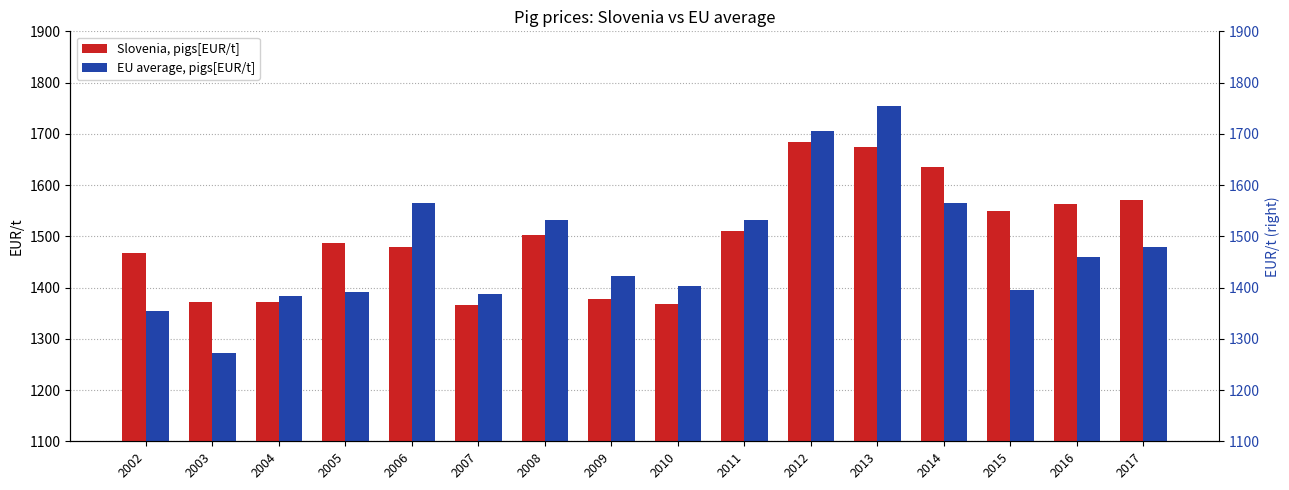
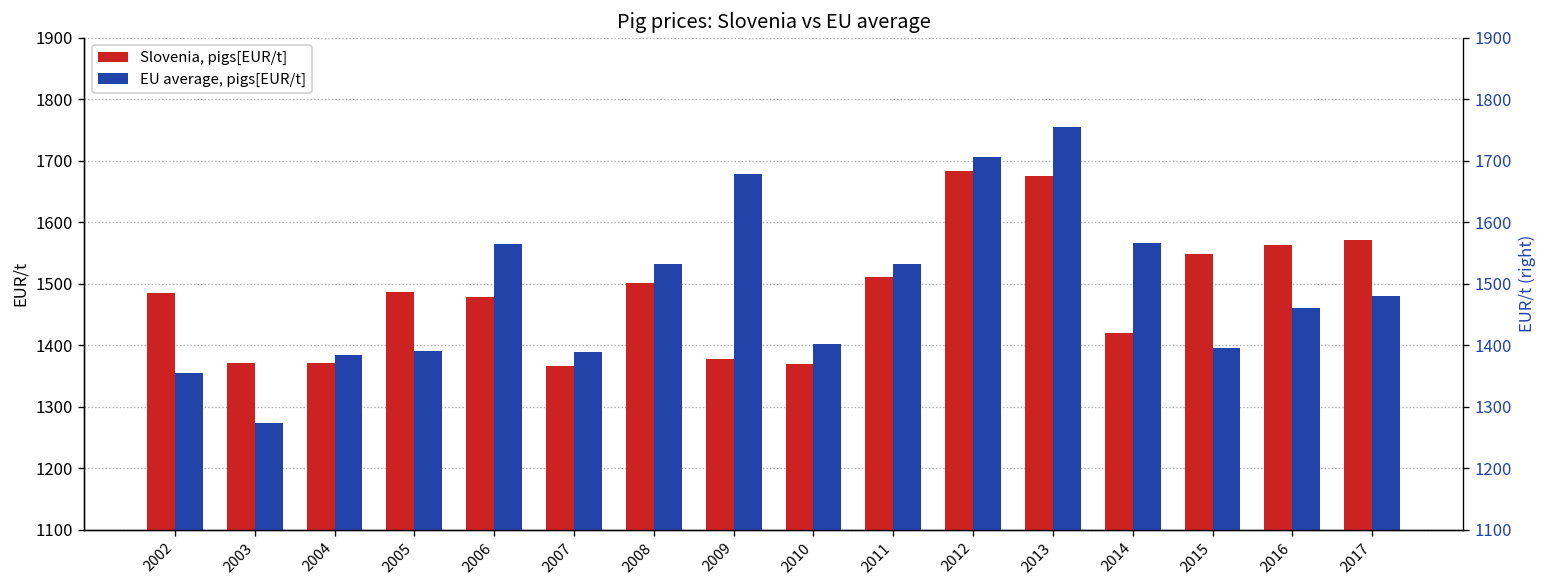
Slovenia, pigs[EUR/t], 2002: 1470 -> 1480
EU average, pigs[EUR/t], 2009: 1420 -> 1680
Slovenia, pigs[EUR/t], 2014: 1630 -> 1420
